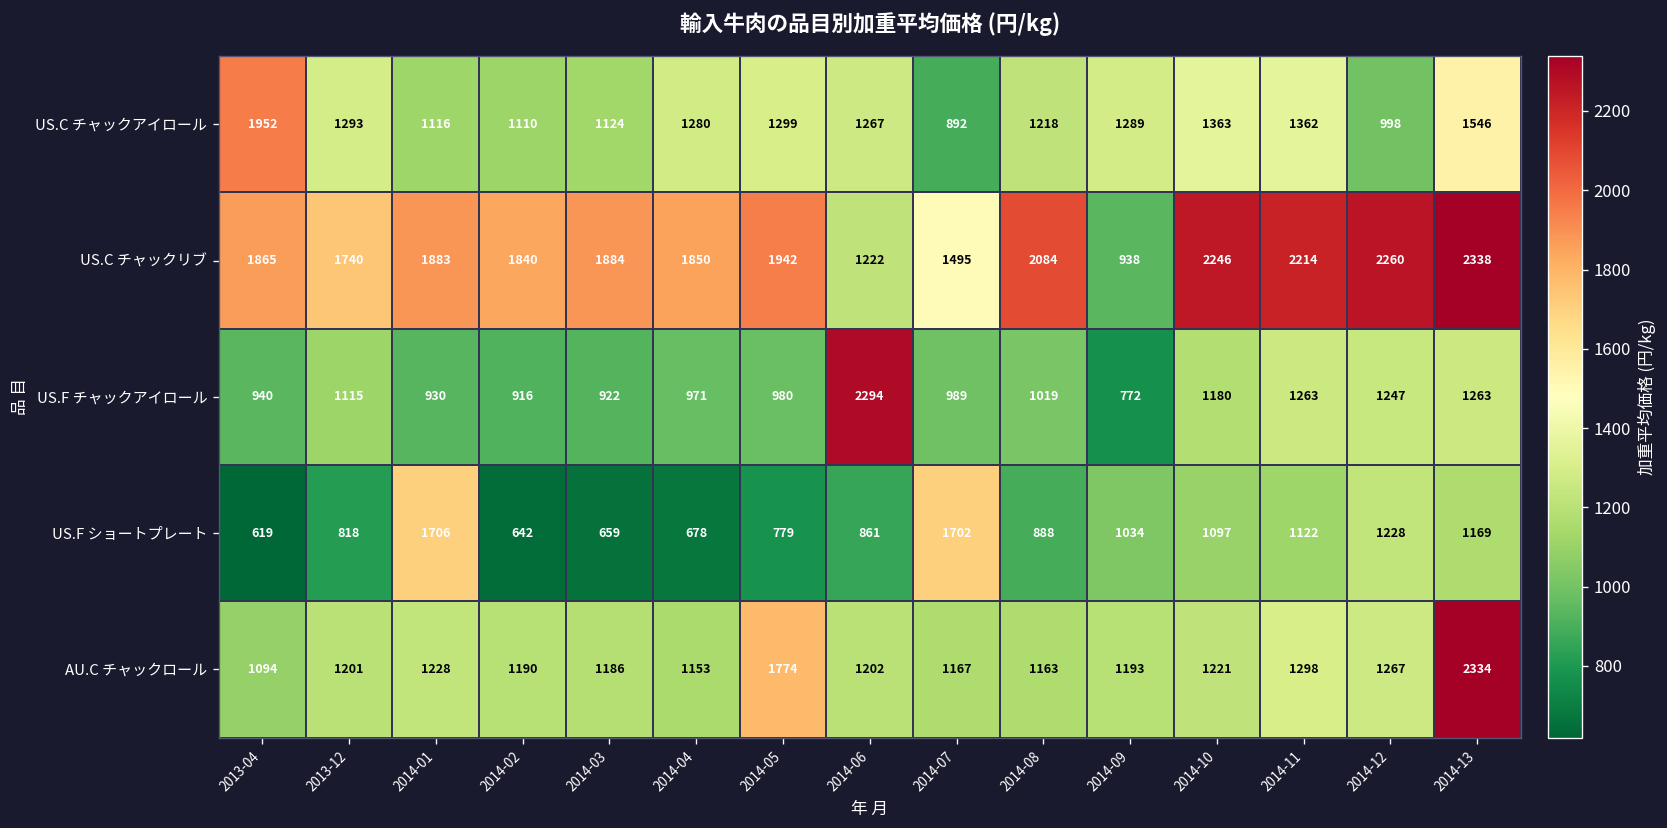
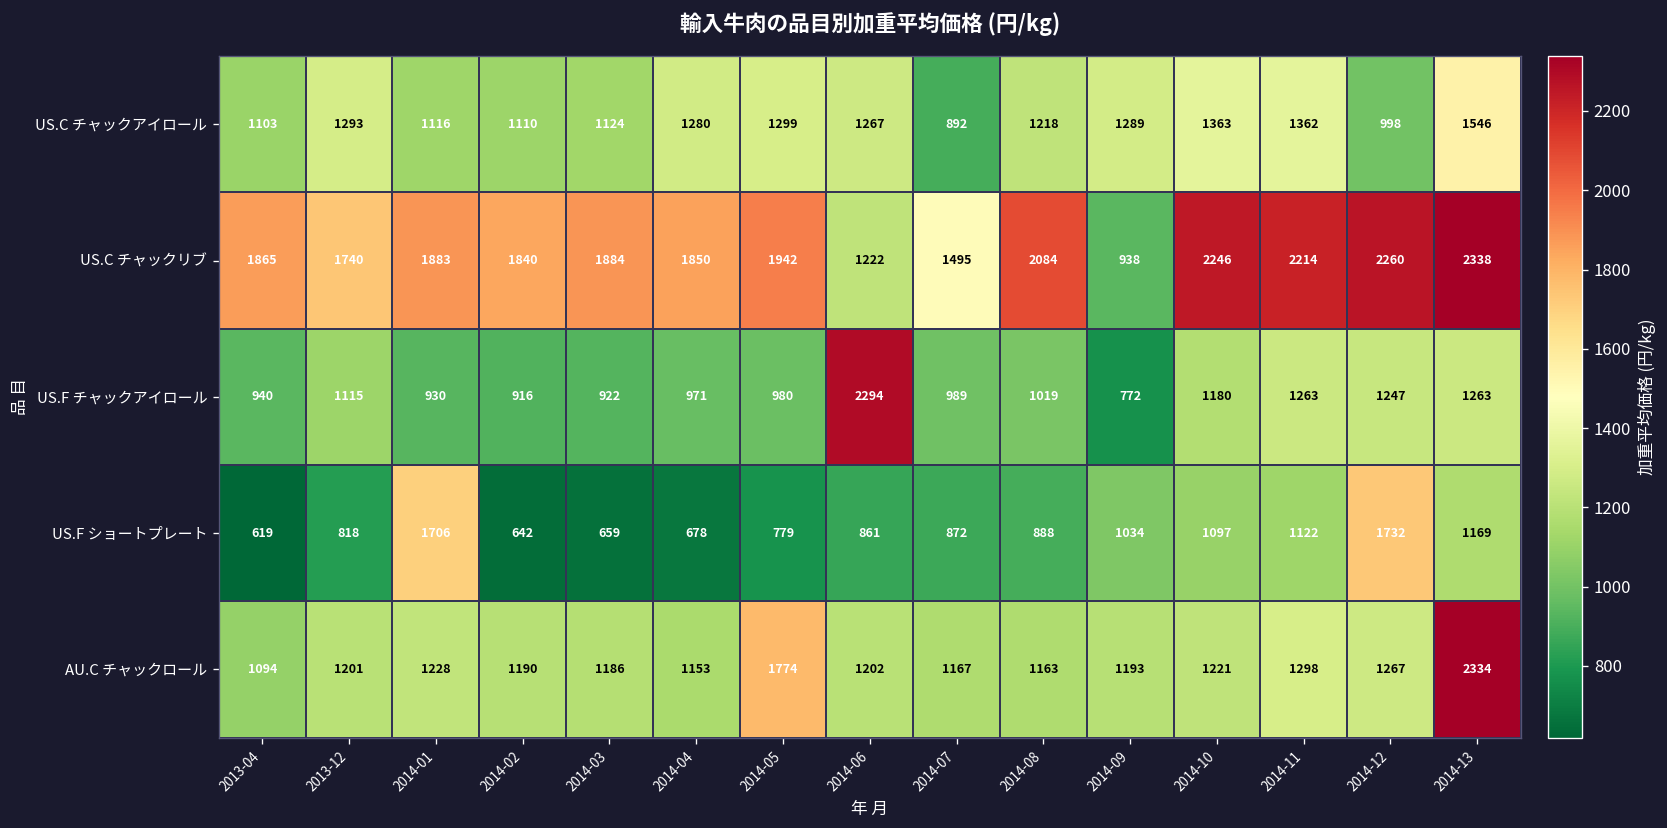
US.C チャックアイロール, 2013-04: 1952 -> 1103
US.F ショートプレート, 2014-07: 1702 -> 872
US.F ショートプレート, 2014-12: 1228 -> 1732
